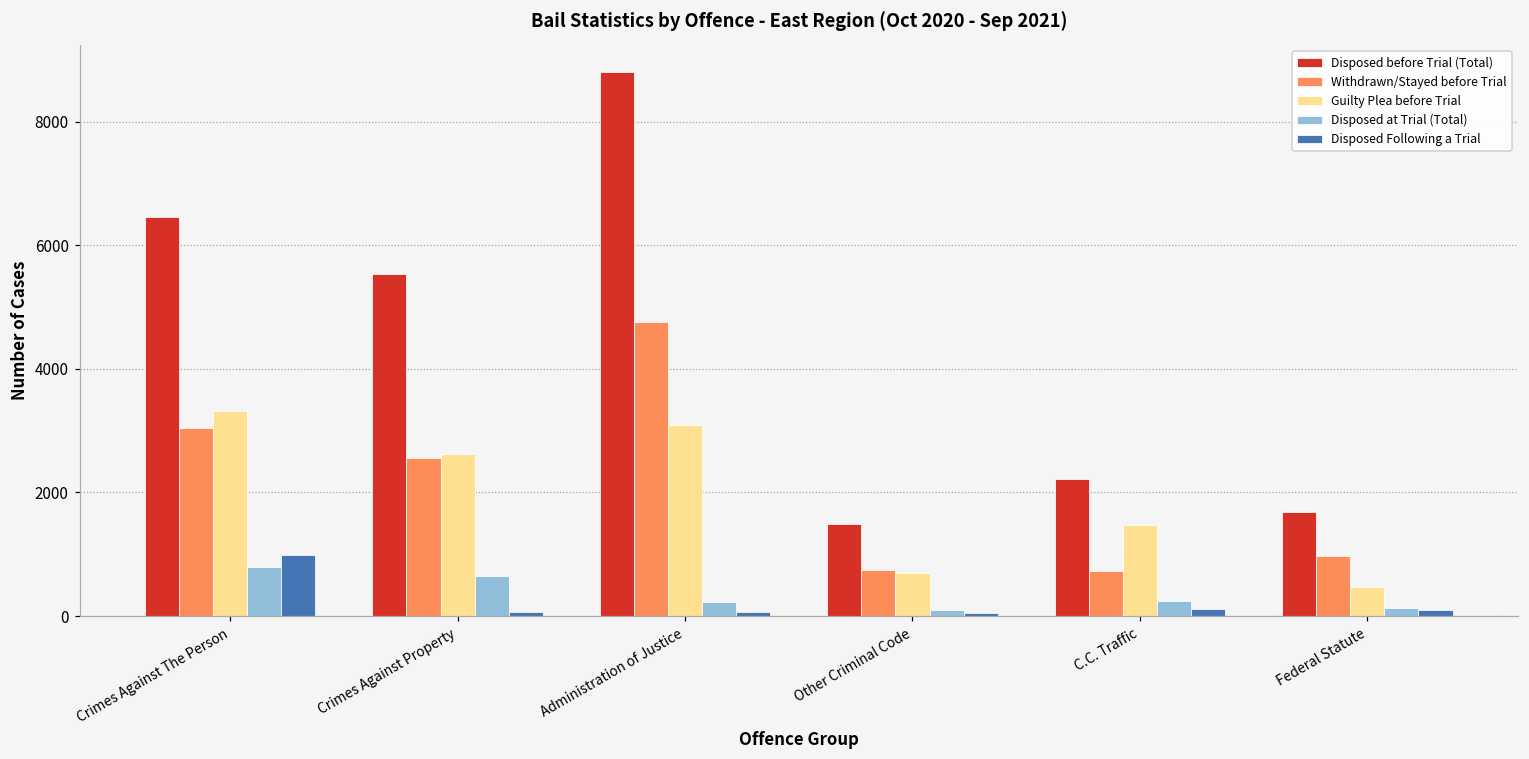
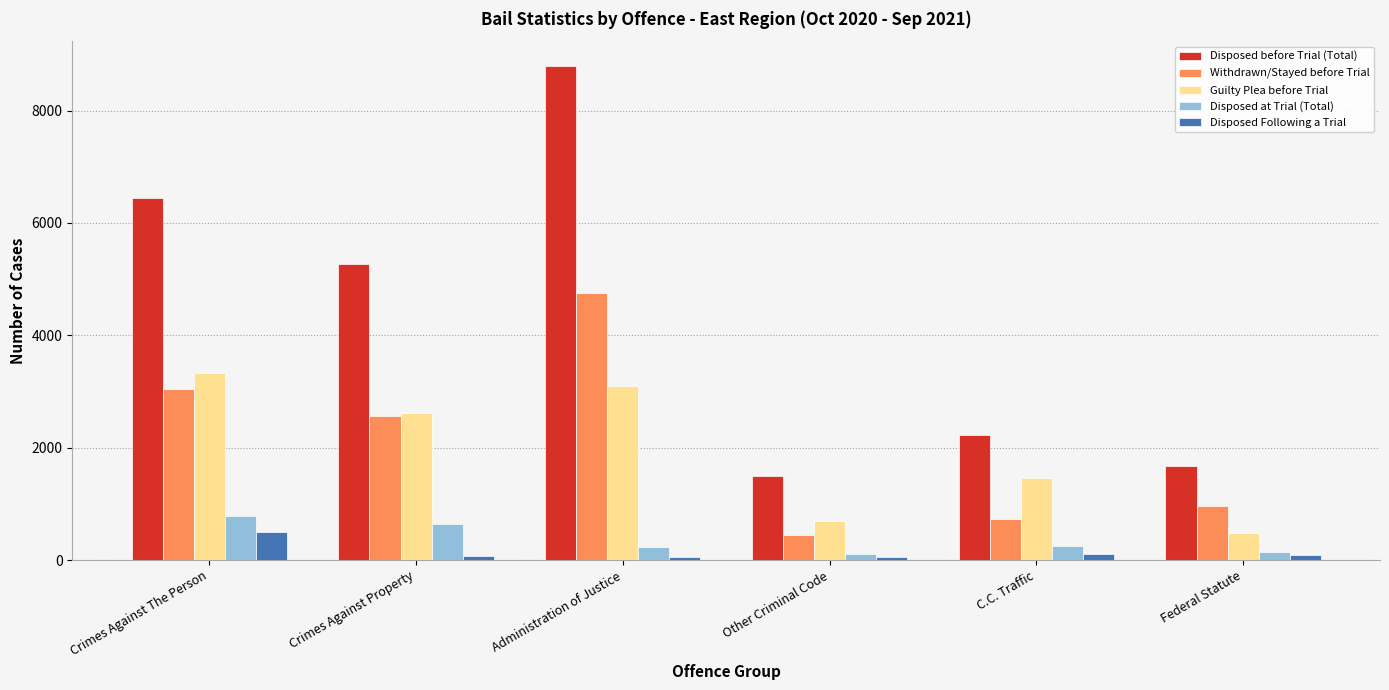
Disposed Following a Trial, Crimes Against The Person: 1000 -> 500
Disposed before Trial (Total), Crimes Against Property: 5500 -> 5300
Withdrawn/Stayed before Trial, Other Criminal Code: 700 -> 400
